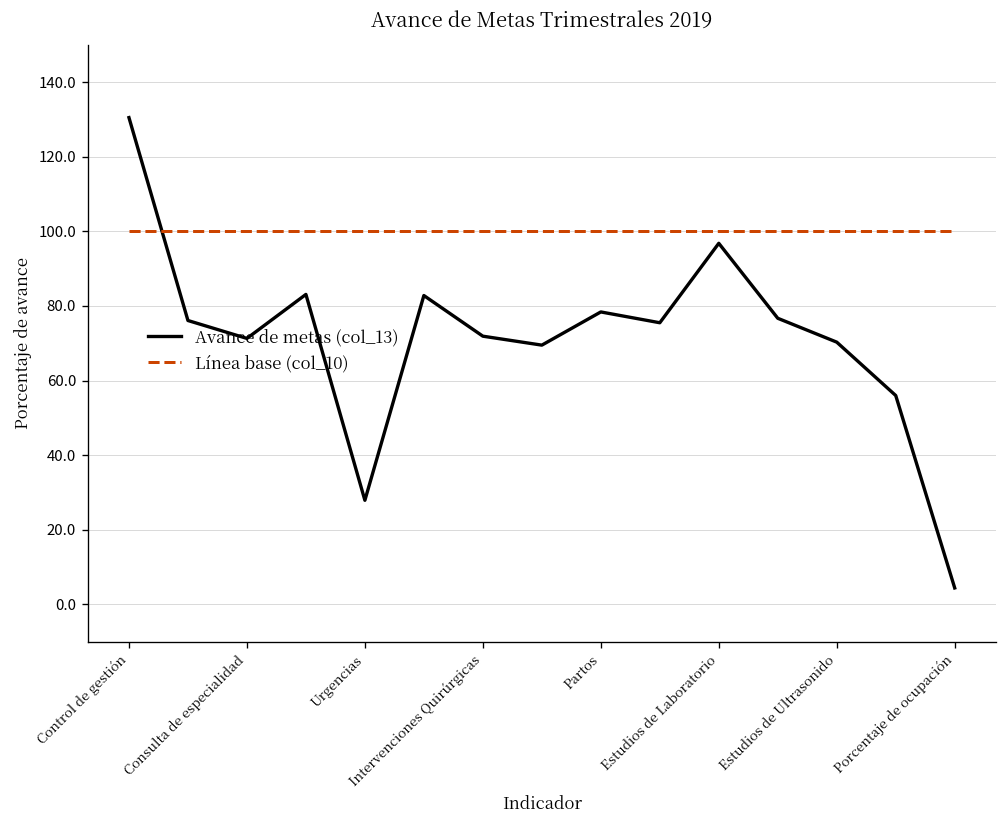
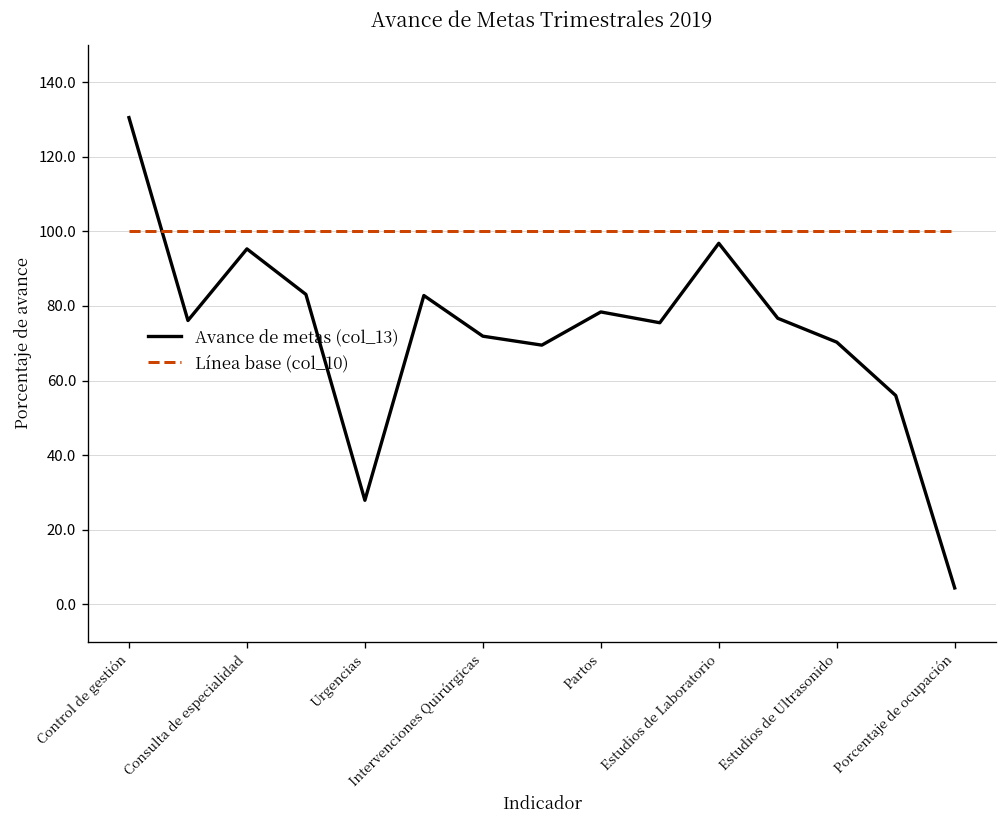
Avance de metas (col_13), Consulta de especialidad: 71 -> 95
